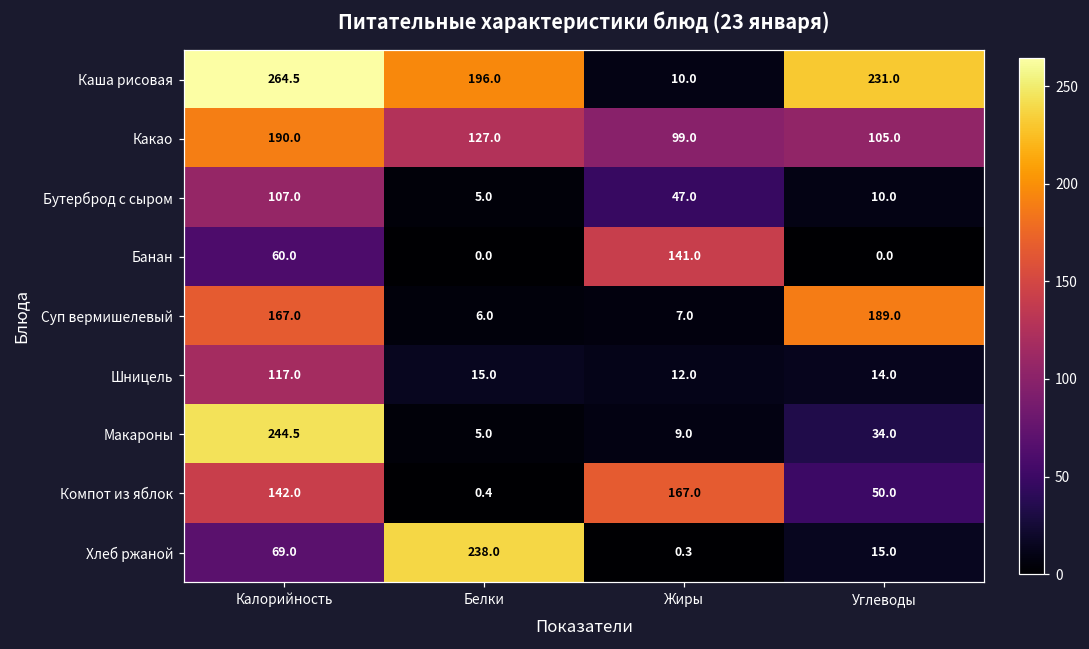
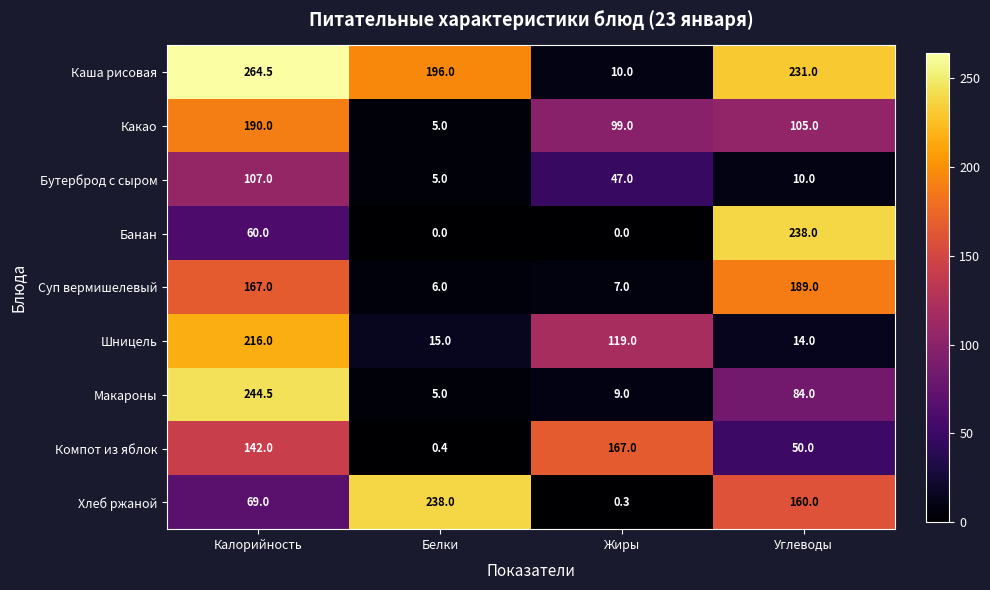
Какао, Белки: 127.0 -> 5.0
Банан, Жиры: 141.0 -> 0.0
Банан, Углеводы: 0.0 -> 238.0
Шницель, Калорийность: 117.0 -> 216.0
Шницель, Жиры: 12.0 -> 119.0
Макароны, Углеводы: 34.0 -> 84.0
Хлеб ржаной, Углеводы: 15.0 -> 160.0
